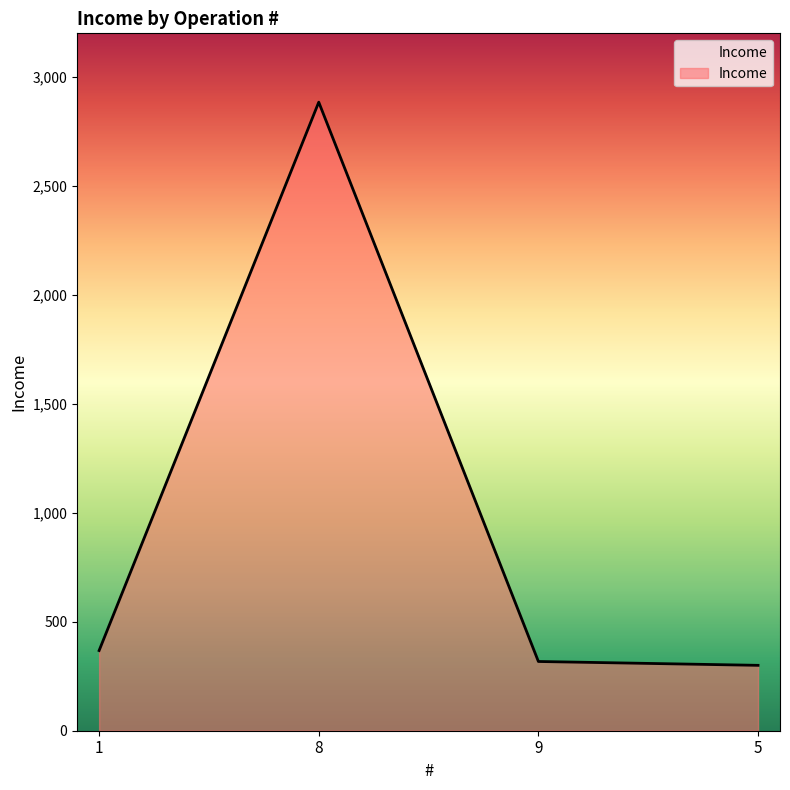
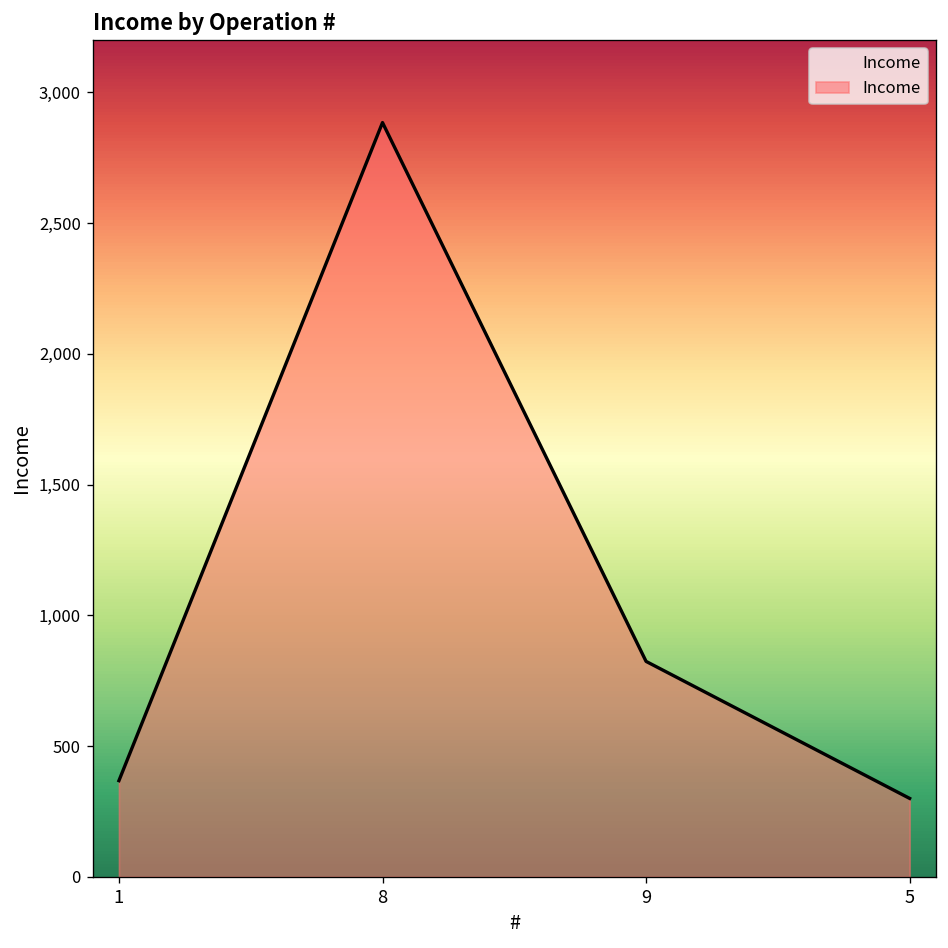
9: 320 -> 820
